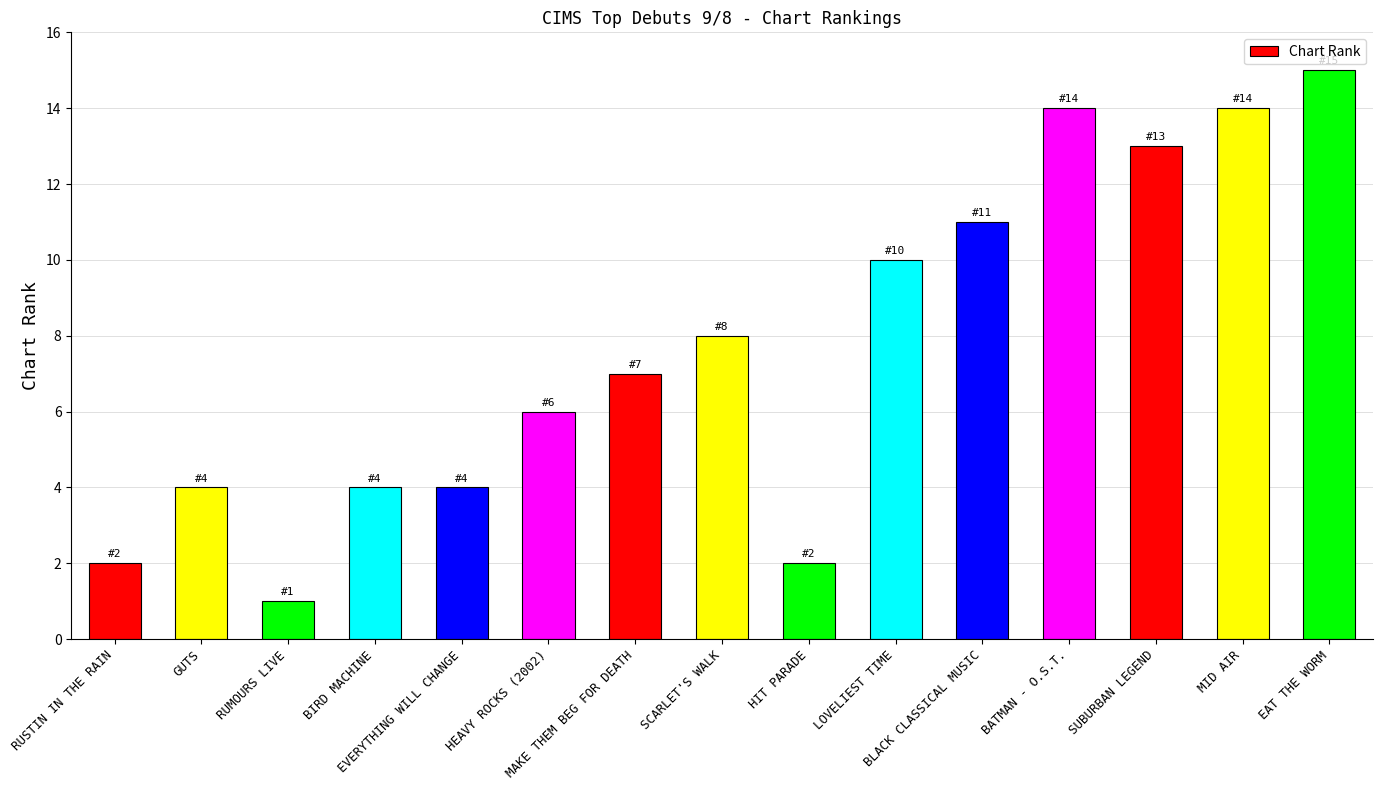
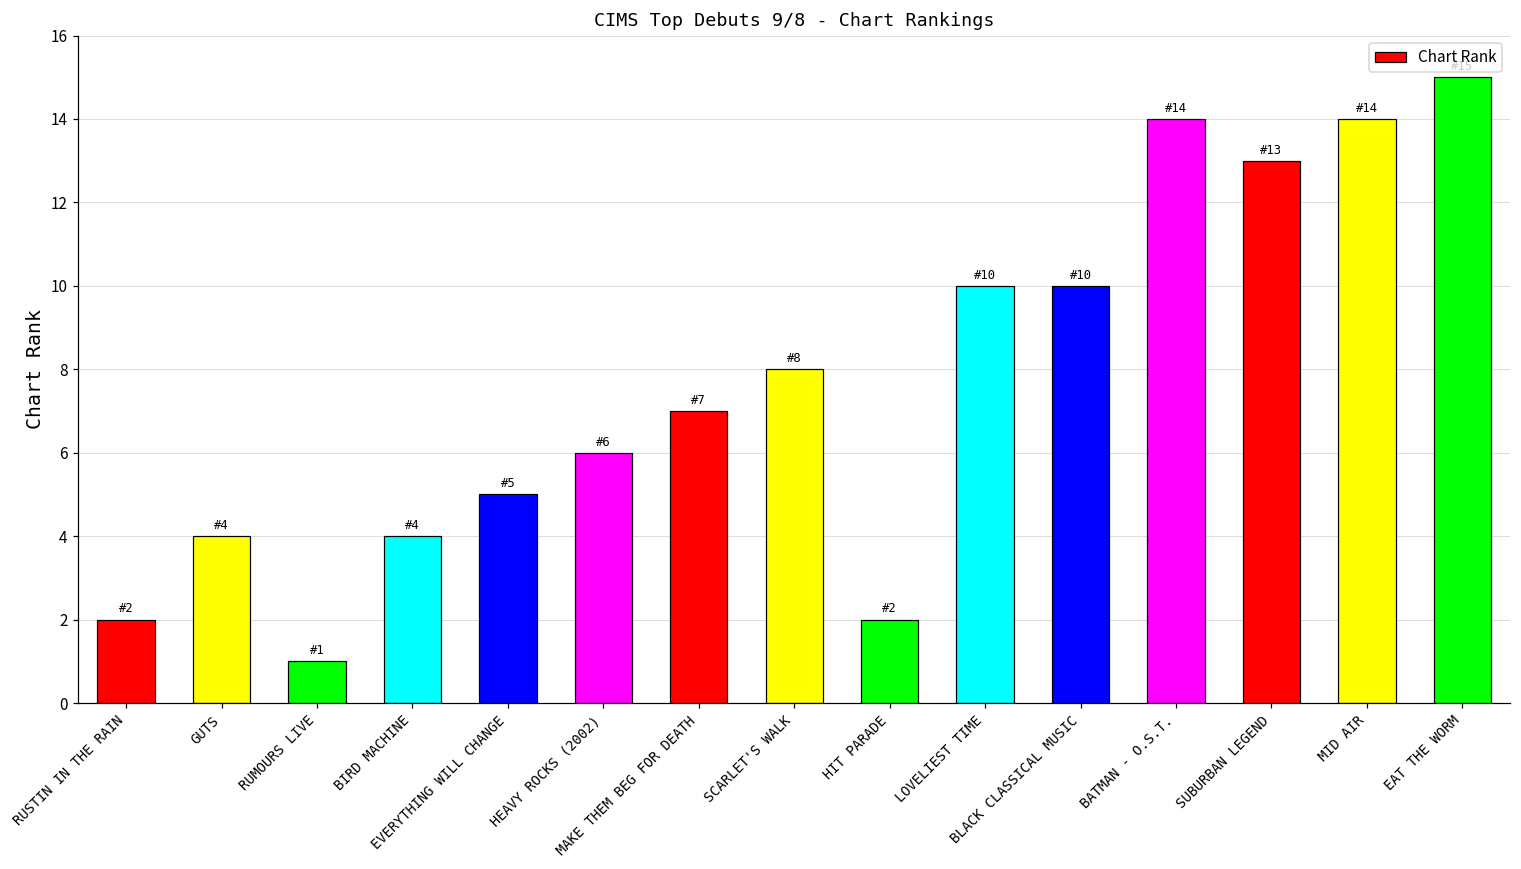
EVERYTHING WILL CHANGE: 4 -> 5
BLACK CLASSICAL MUSIC: 11 -> 10
